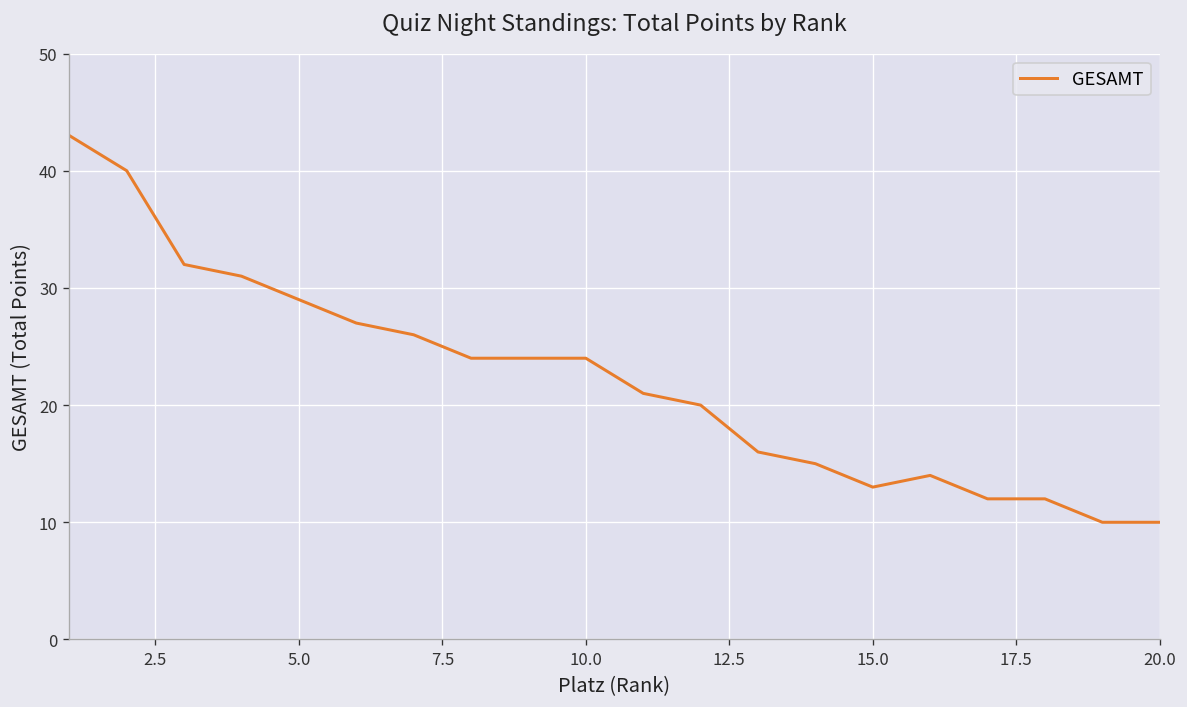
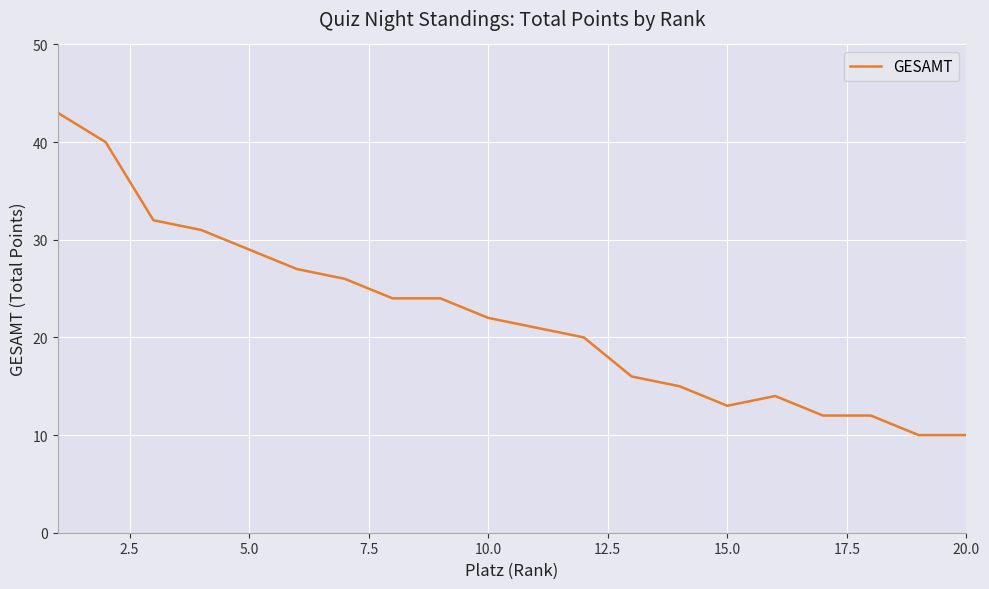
10.0: 24 -> 22
